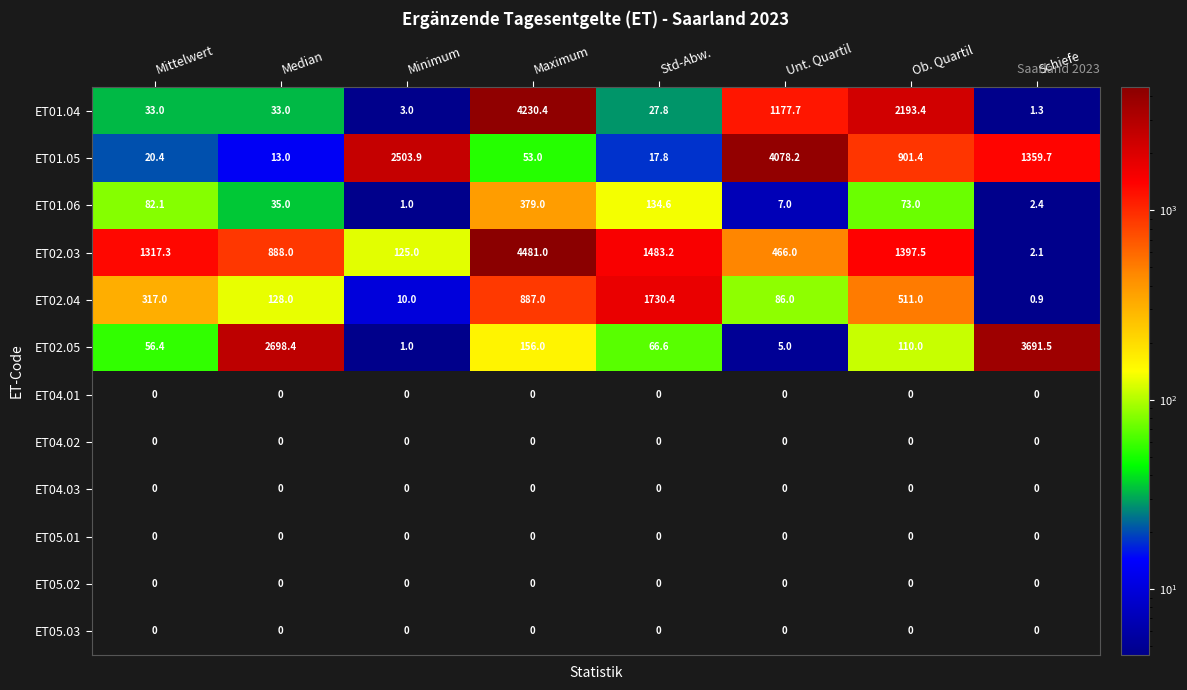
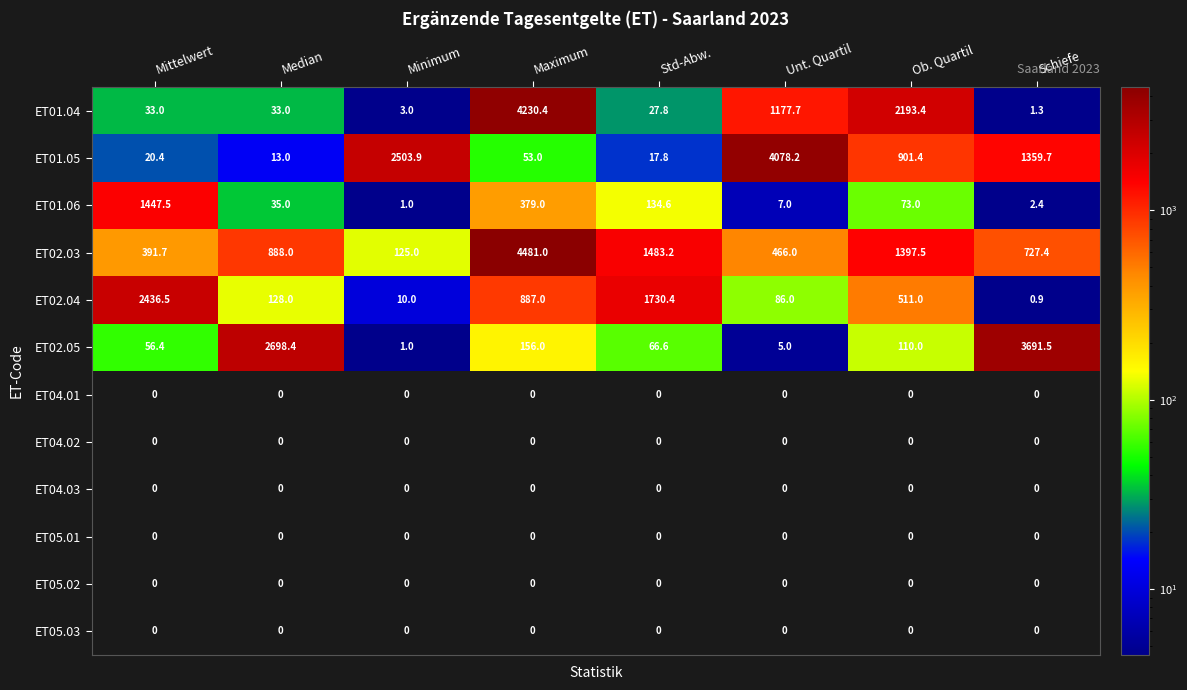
ET01.06, Mittelwert: 82.1 -> 1447.5
ET02.03, Mittelwert: 1317.3 -> 391.7
ET02.03, Schiefe: 2.1 -> 727.4
ET02.04, Mittelwert: 317.0 -> 2436.5
